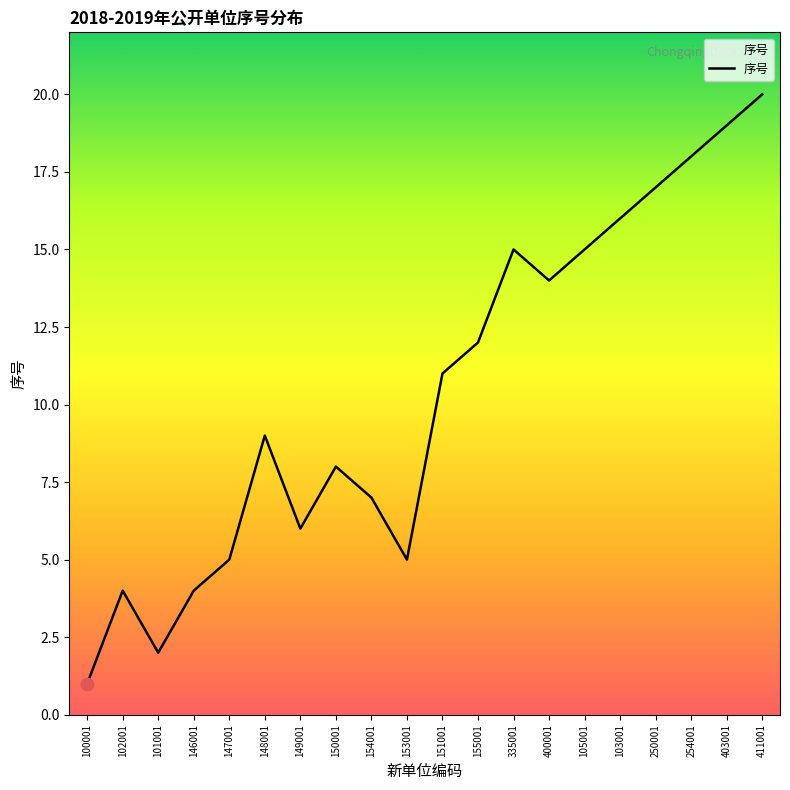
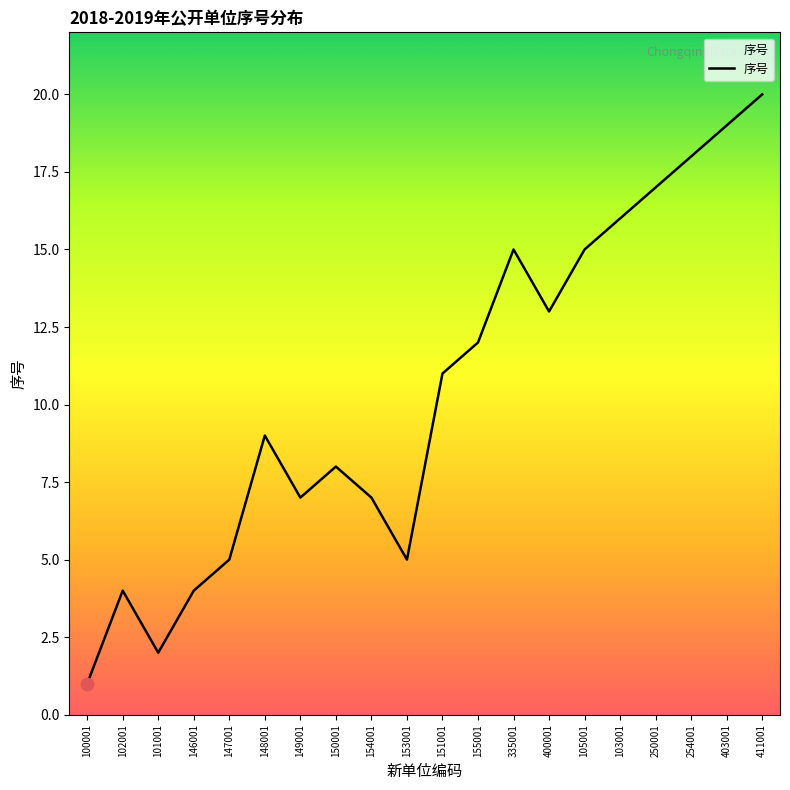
序号, 149001: 6 -> 7
序号, 400001: 14 -> 13
